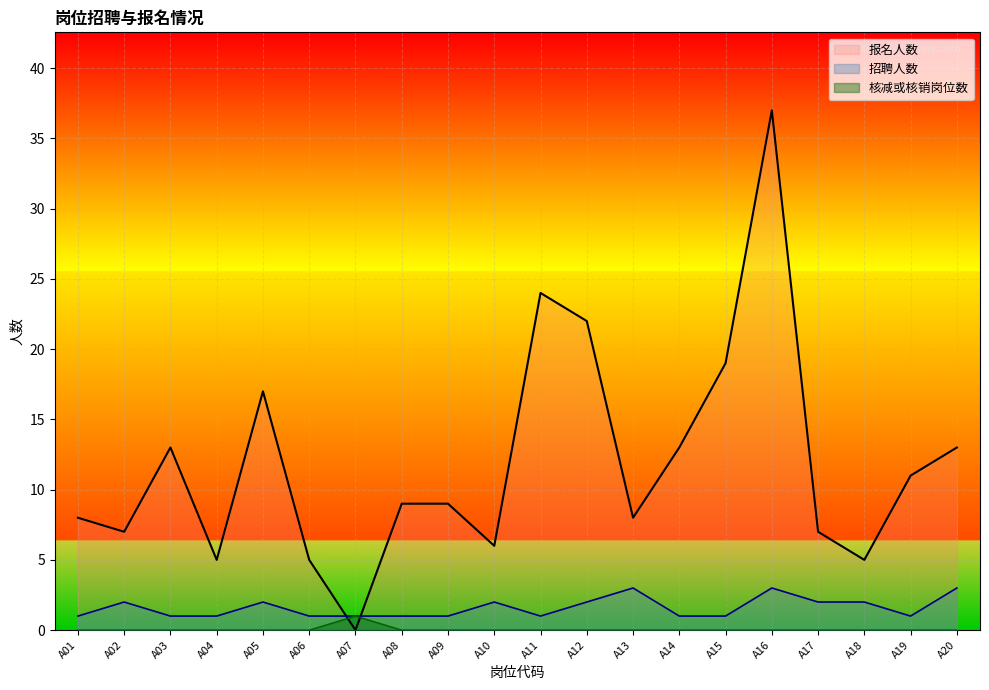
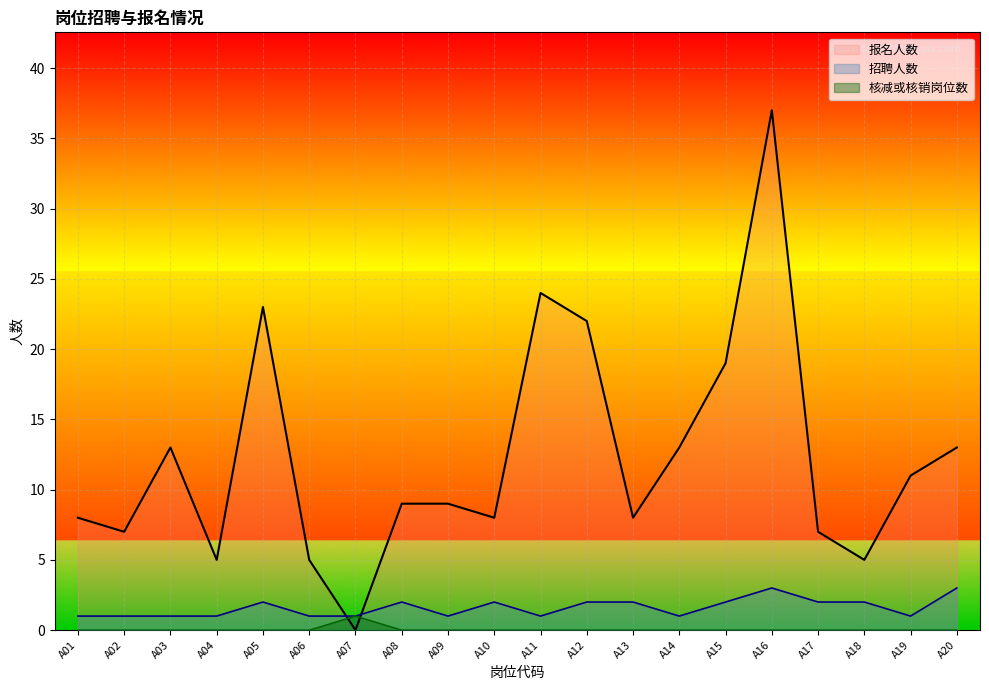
招聘人数, A02: 2 -> 1
报名人数, A05: 17 -> 23
招聘人数, A08: 1 -> 2
报名人数, A10: 6 -> 8
招聘人数, A13: 3 -> 2
招聘人数, A15: 1 -> 2
